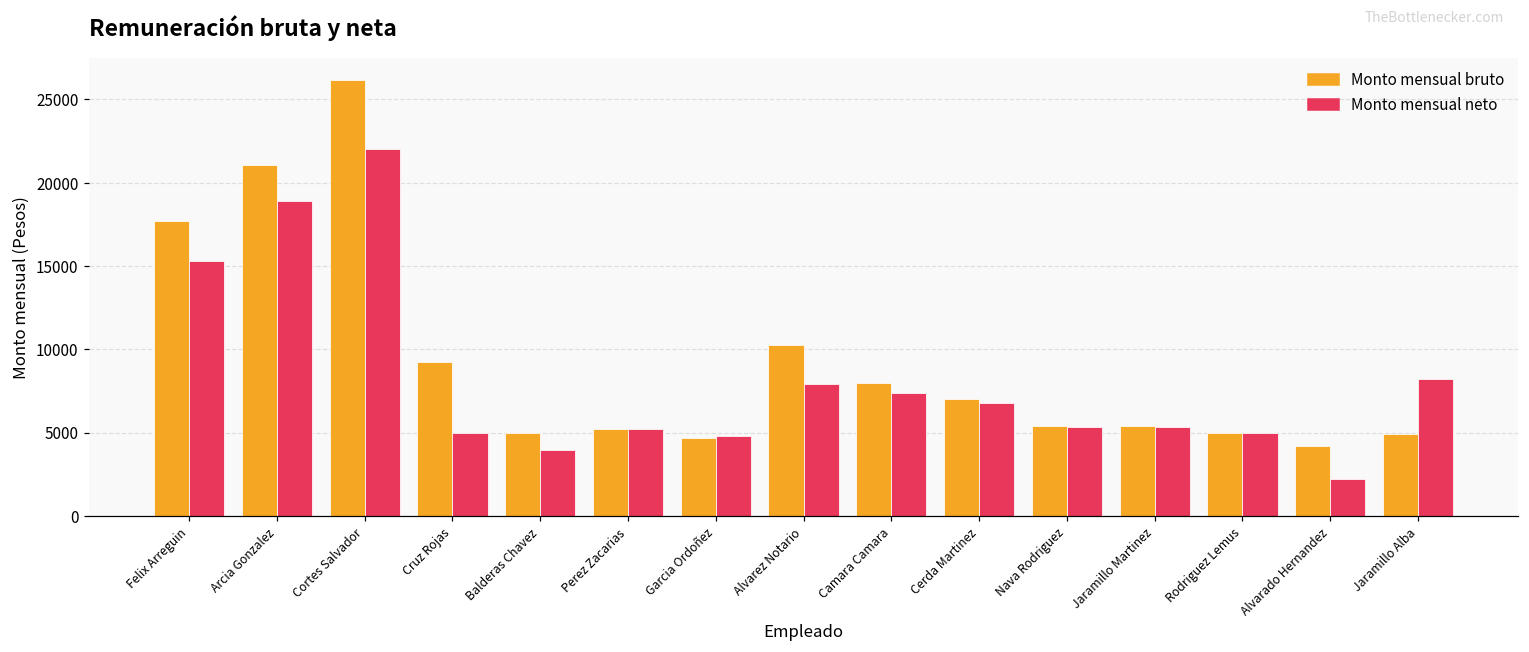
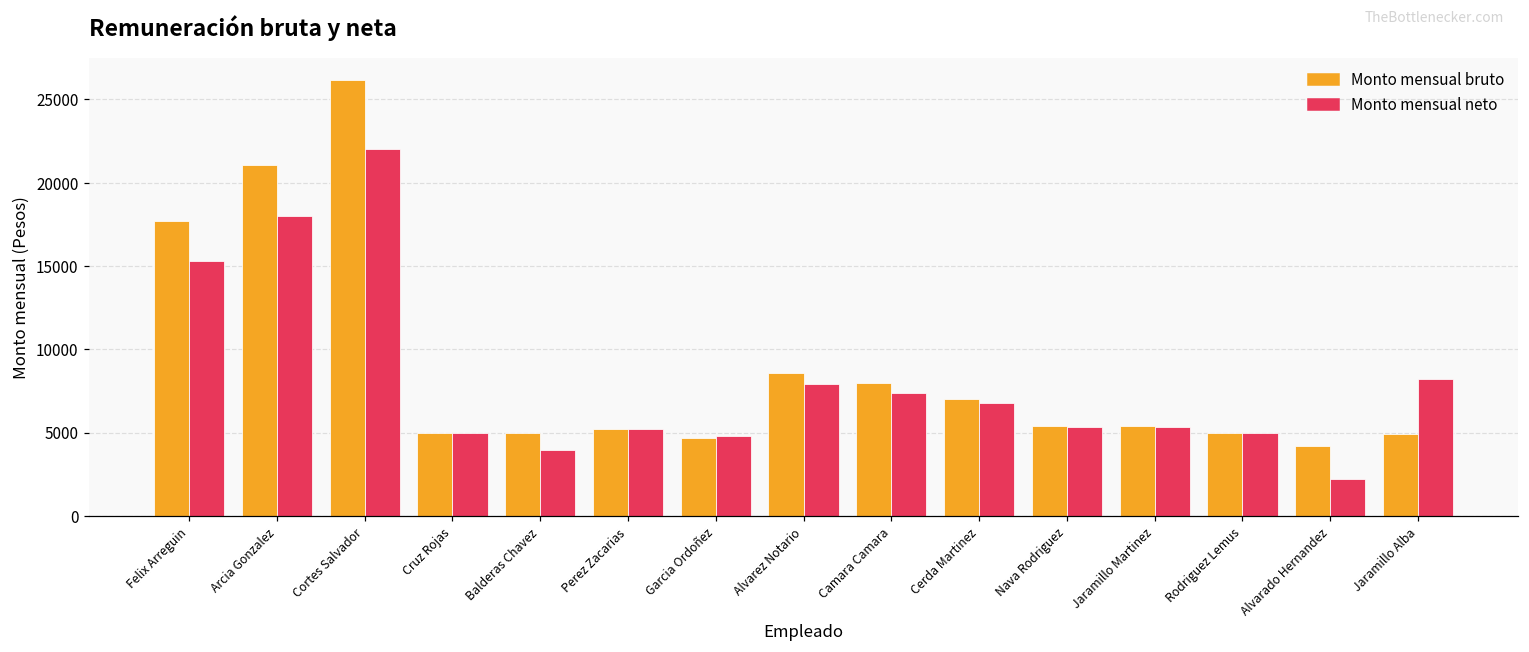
Monto mensual neto, Arcia Gonzalez: 18900 -> 18000
Monto mensual bruto, Cruz Rojas: 9300 -> 5000
Monto mensual bruto, Alvarez Notario: 10200 -> 8600
